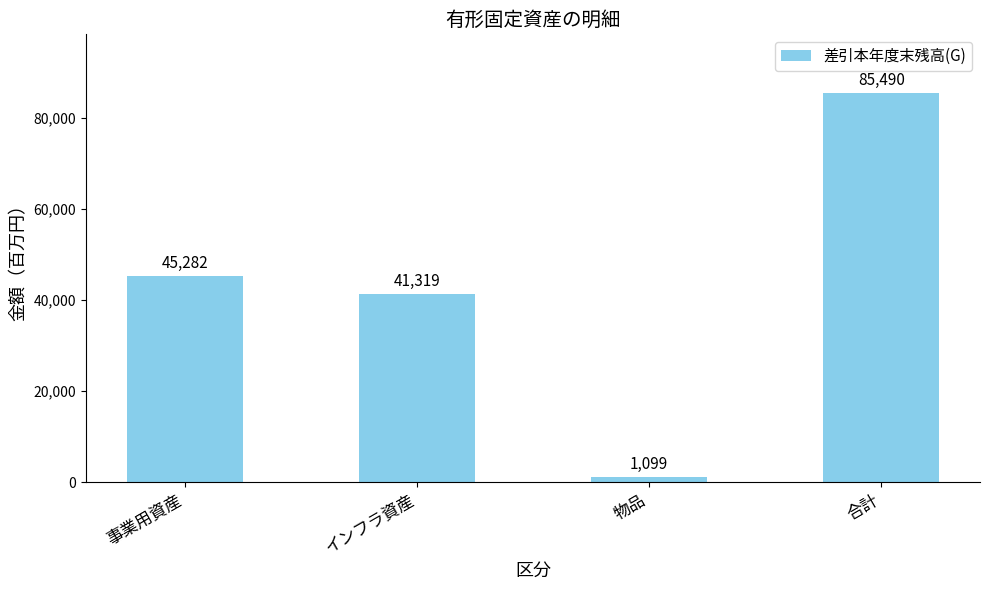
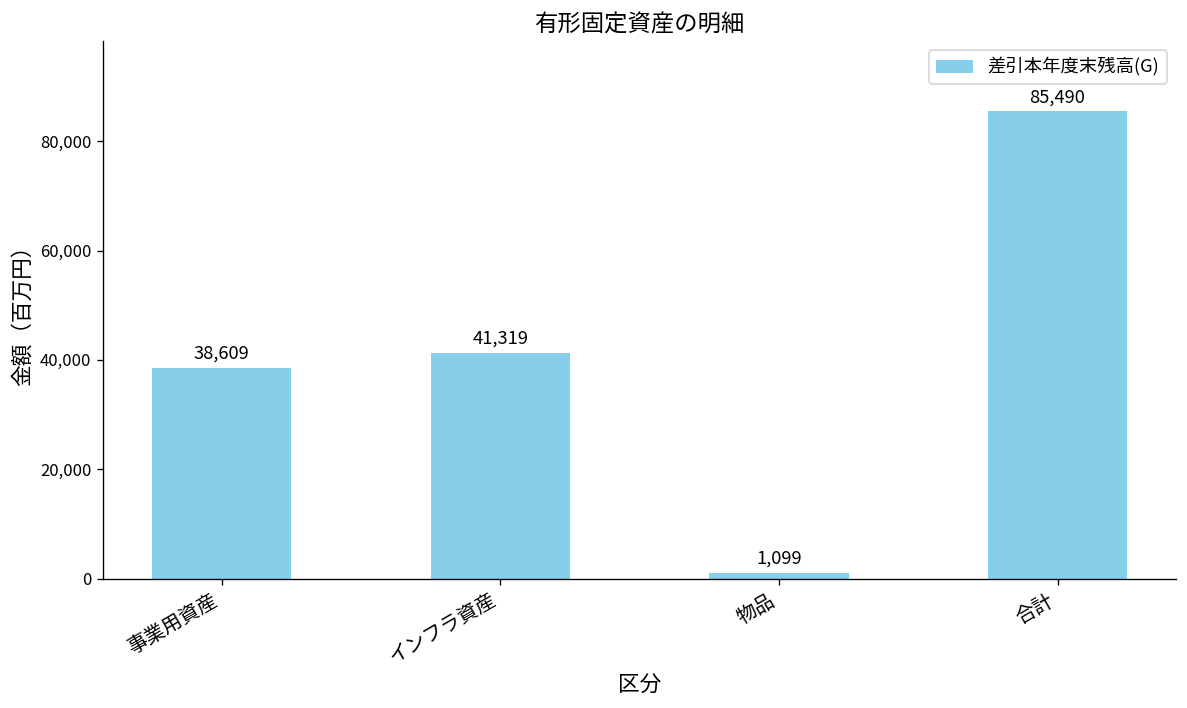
事業用資産: 45,282 -> 38,609
